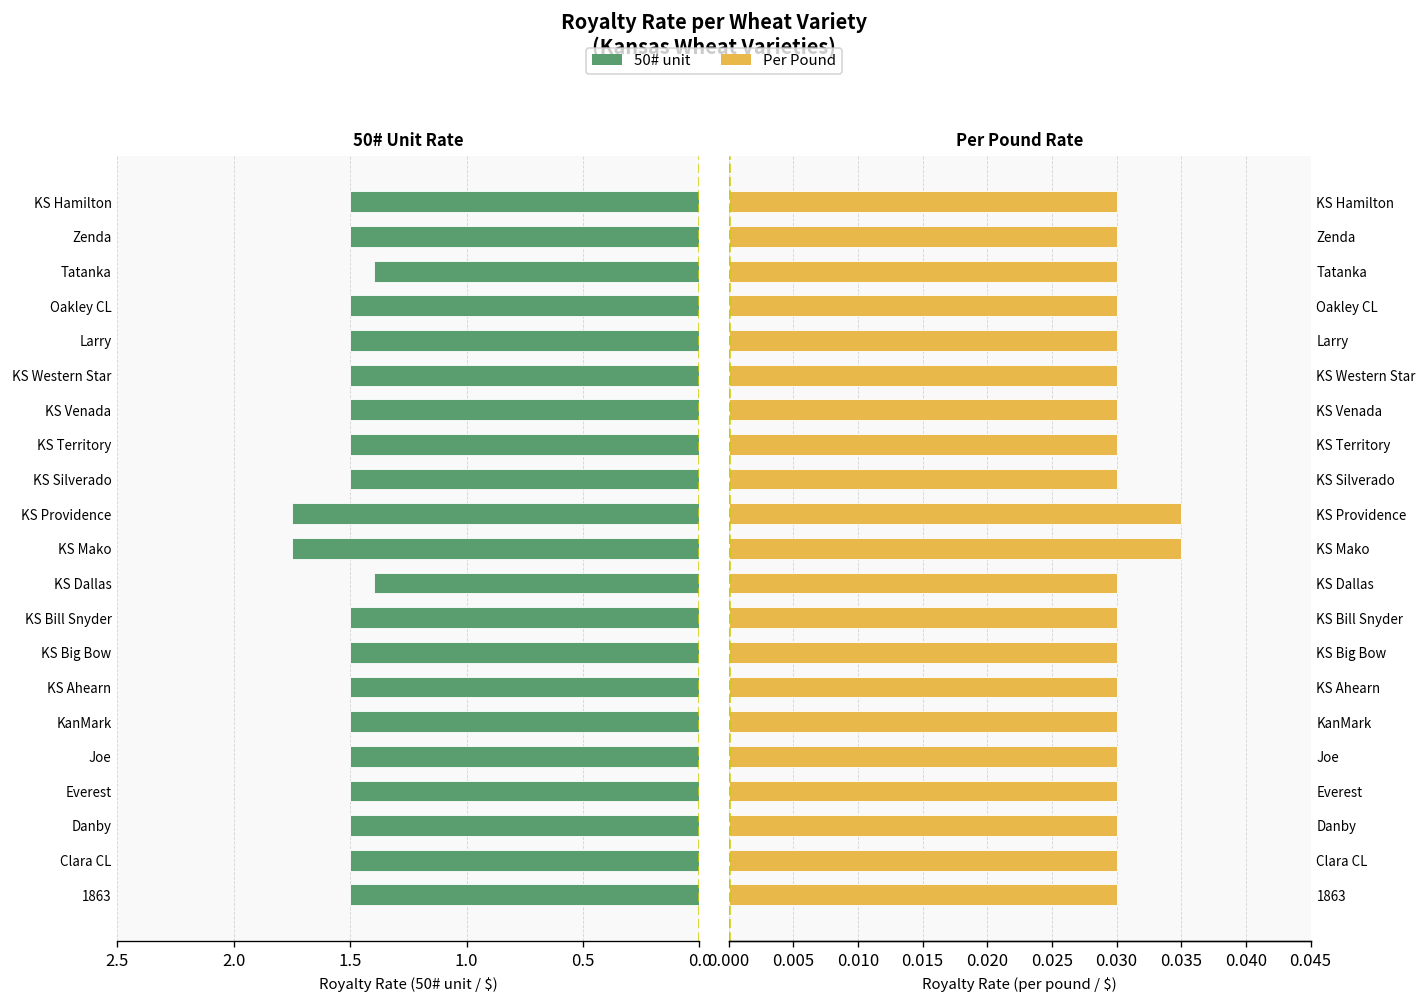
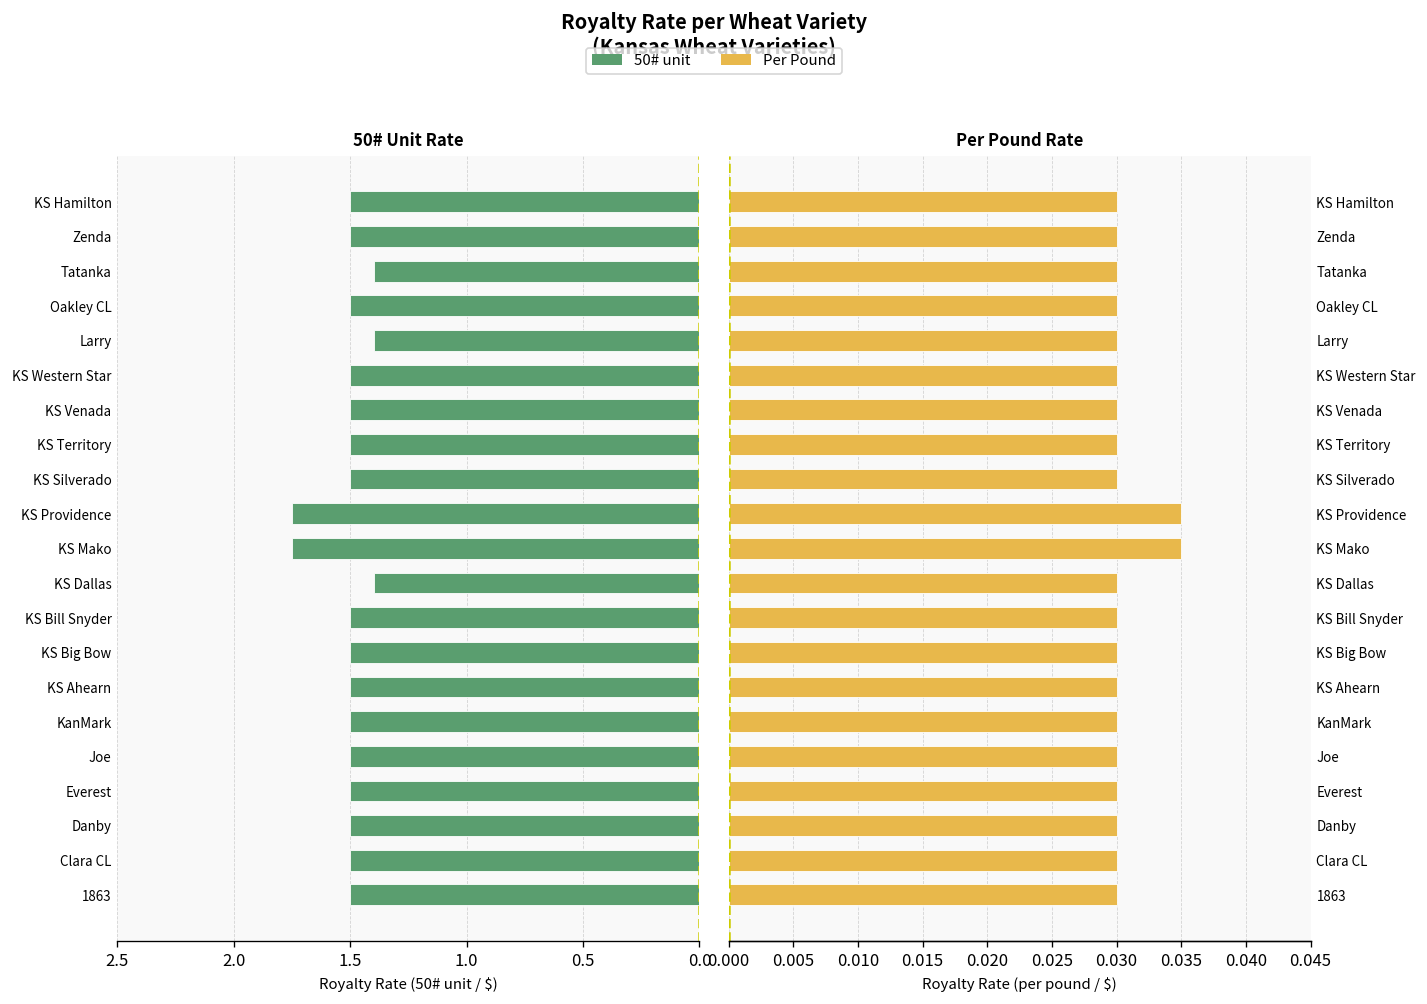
50# Unit Rate, Larry: 1.5 -> 1.4
